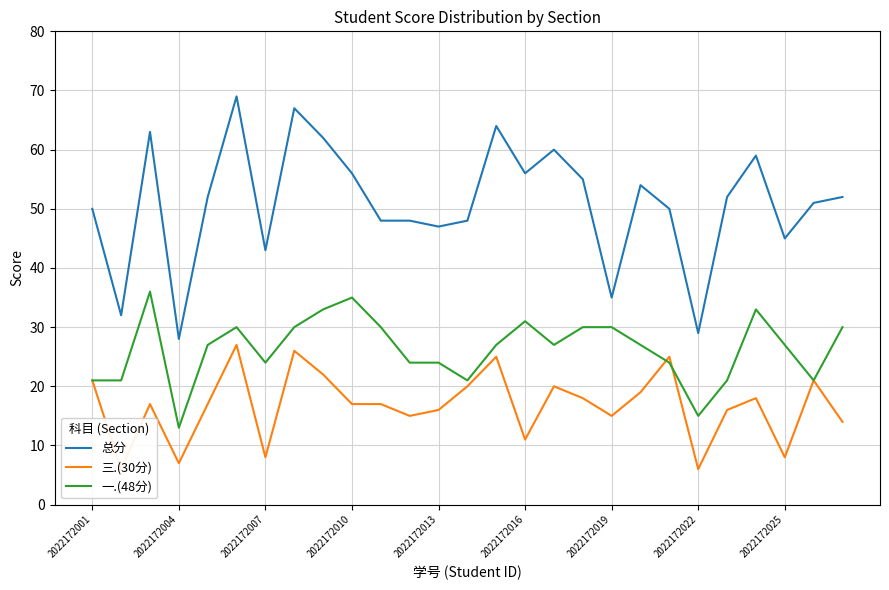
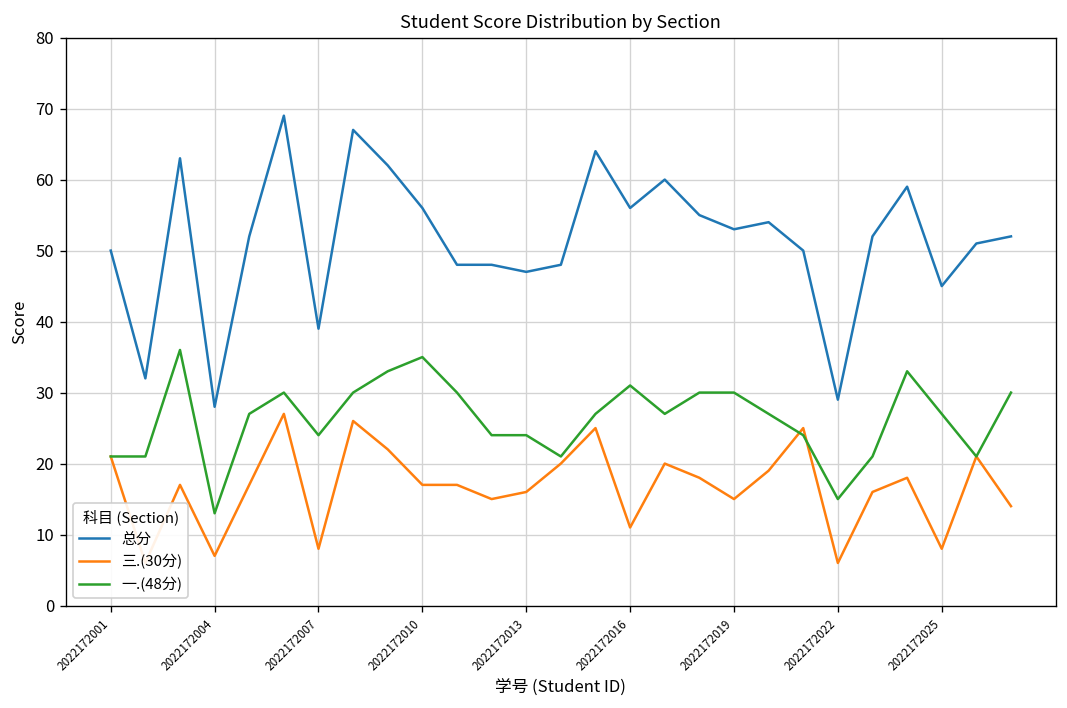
总分, 2022172007: 43 -> 39
总分, 2022172019: 35 -> 53
